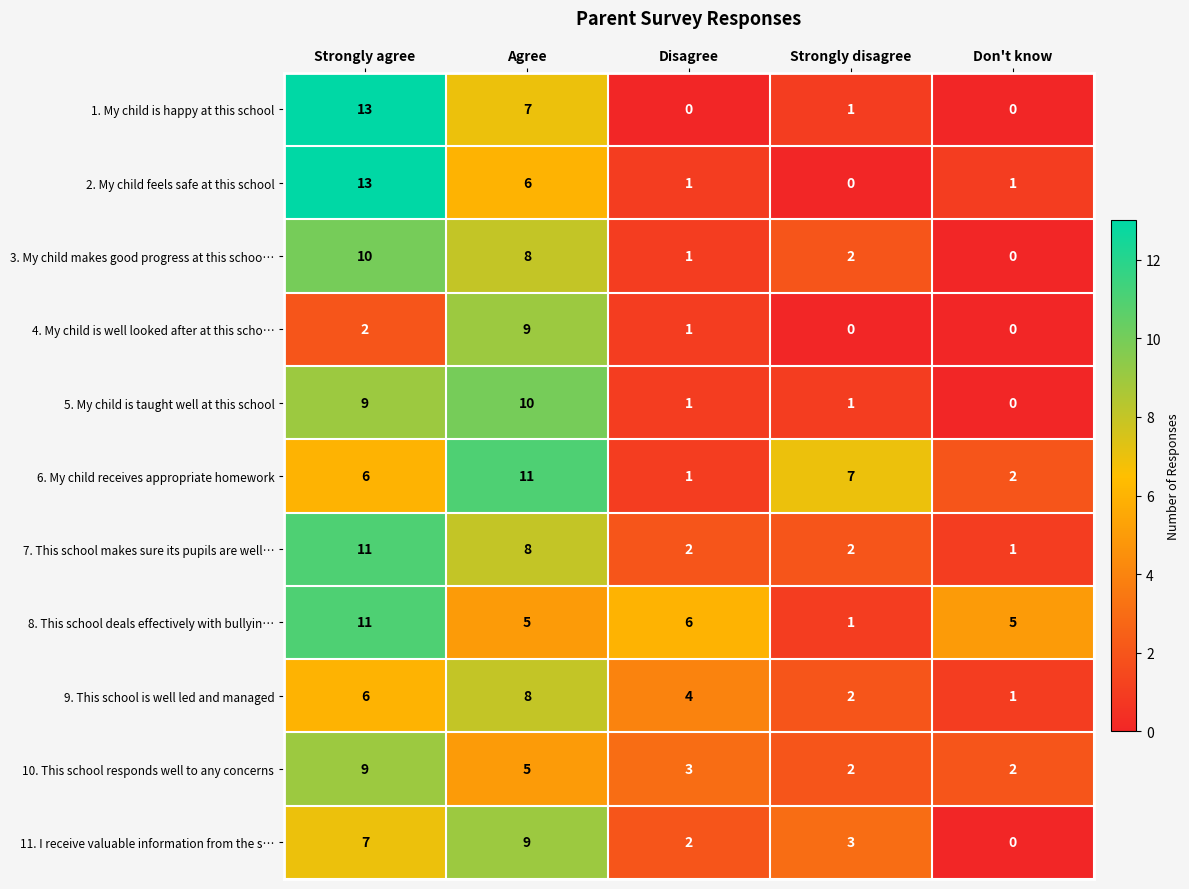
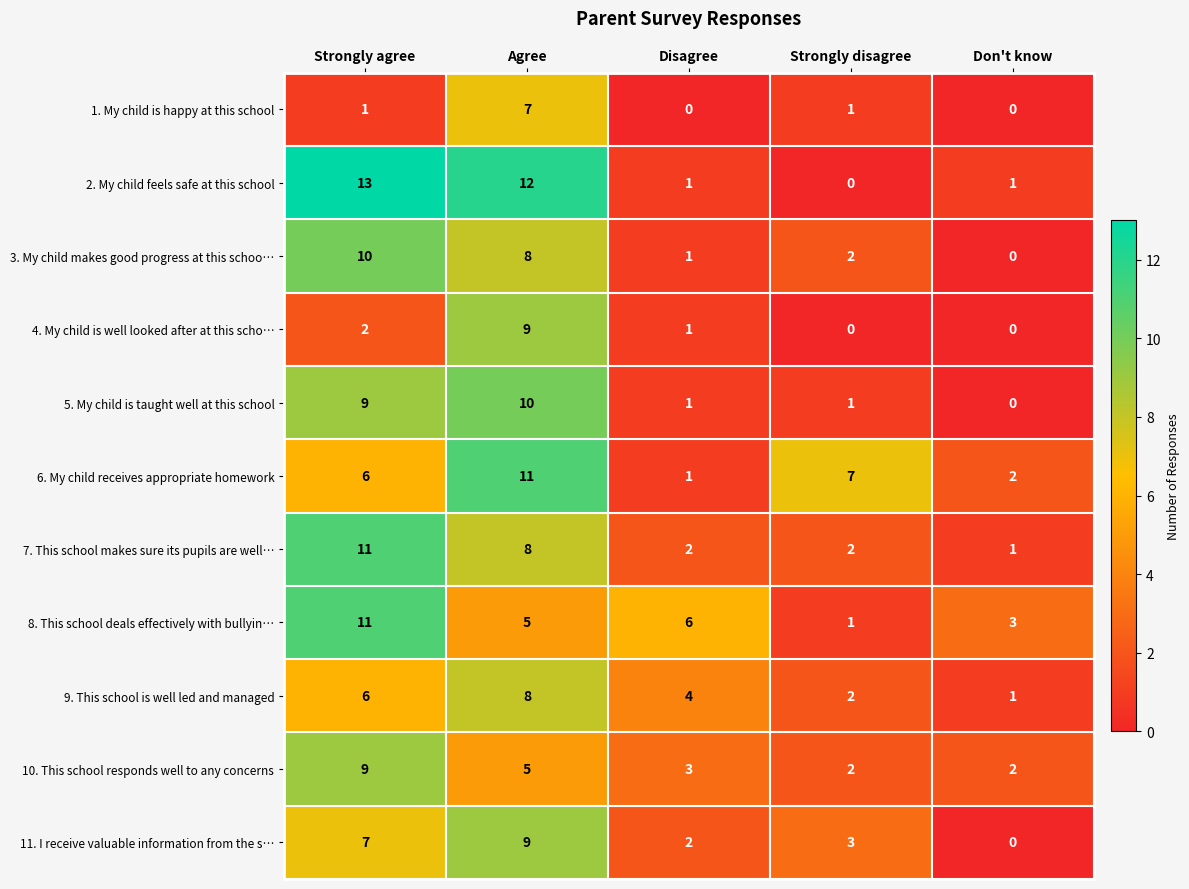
1. My child is happy at this school, Strongly agree: 13 -> 1
2. My child feels safe at this school, Agree: 6 -> 12
8. This school deals effectively with bullyin…, Don't know: 5 -> 3
